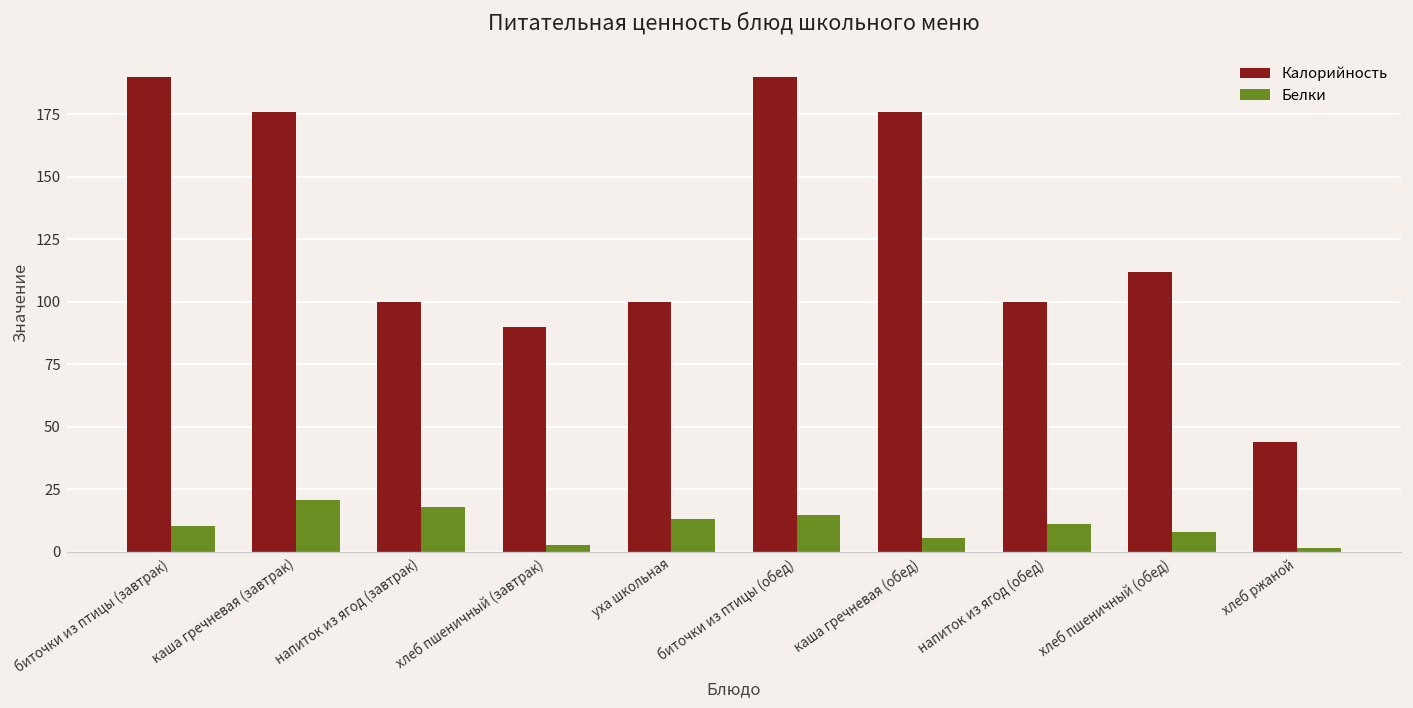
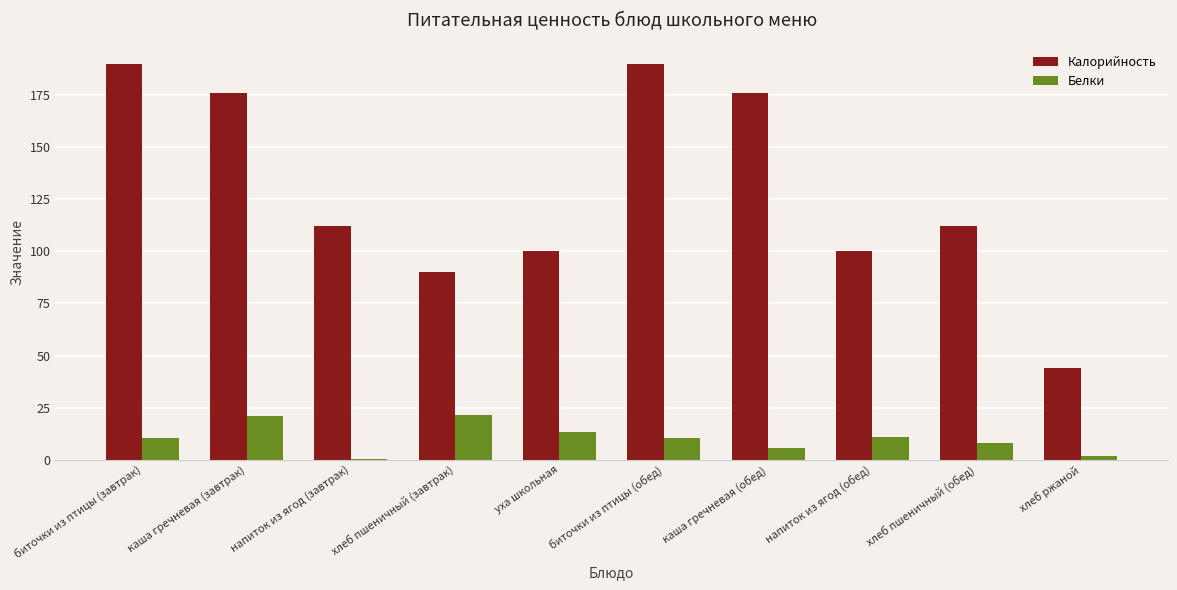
Калорийность, напиток из ягод (завтрак): 100 -> 112
Белки, напиток из ягод (завтрак): 18 -> 0
Белки, хлеб пшеничный (завтрак): 3 -> 21
Белки, биточки из птицы (обед): 15 -> 10
